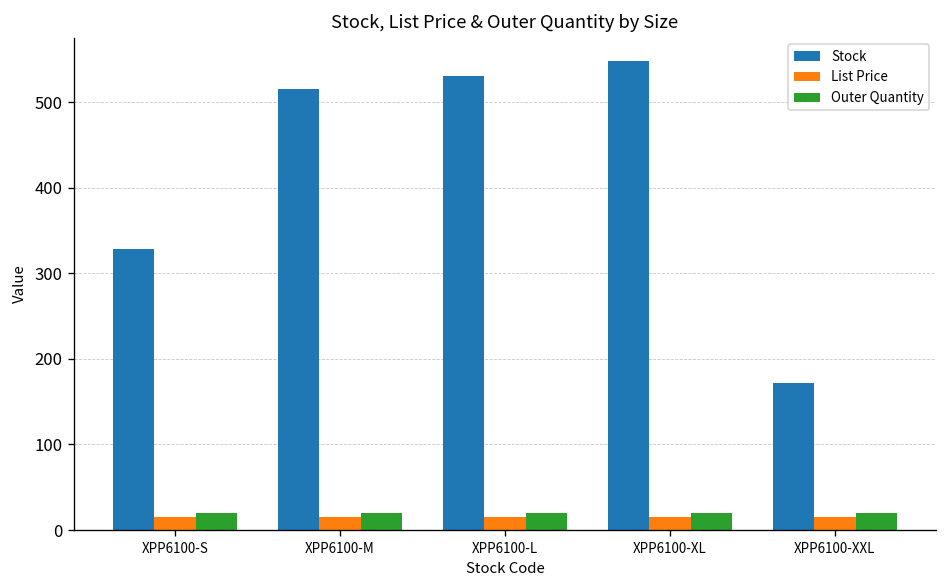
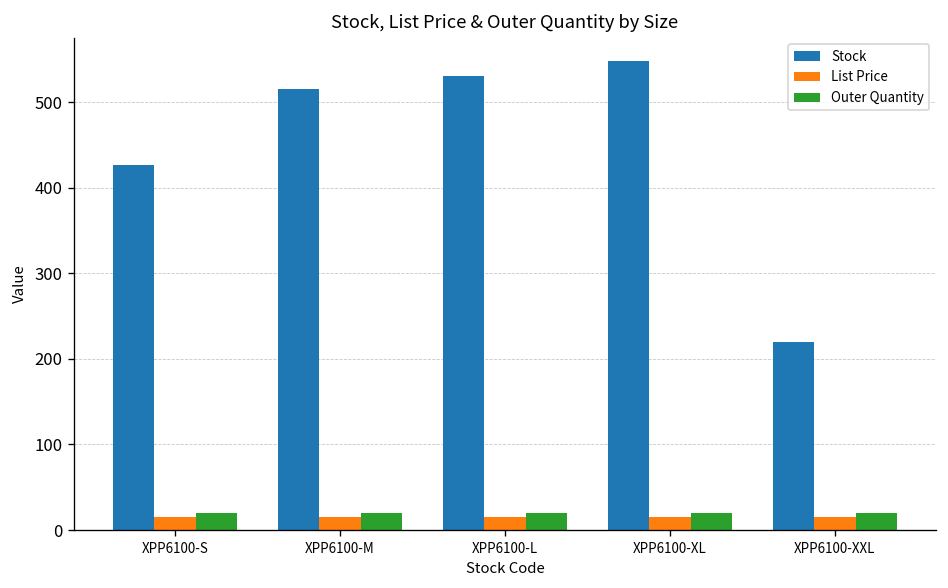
Stock, XPP6100-S: 330 -> 430
Stock, XPP6100-XXL: 170 -> 220
